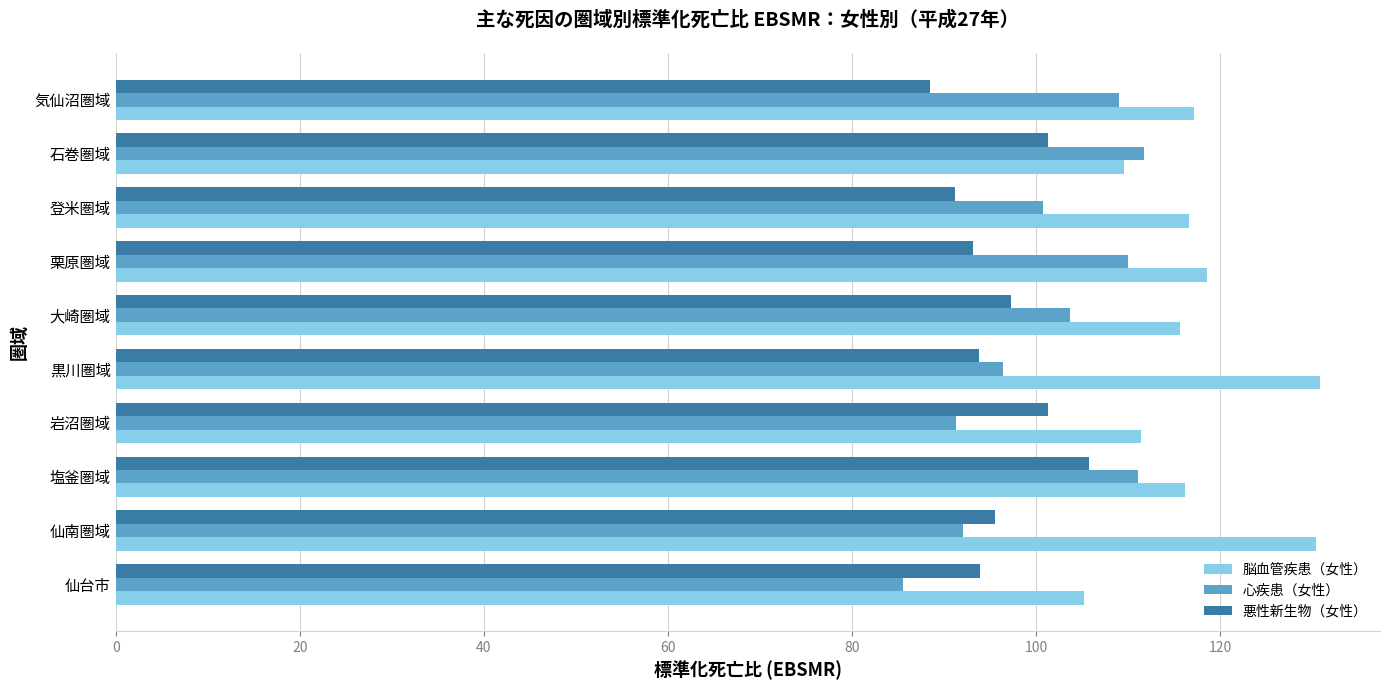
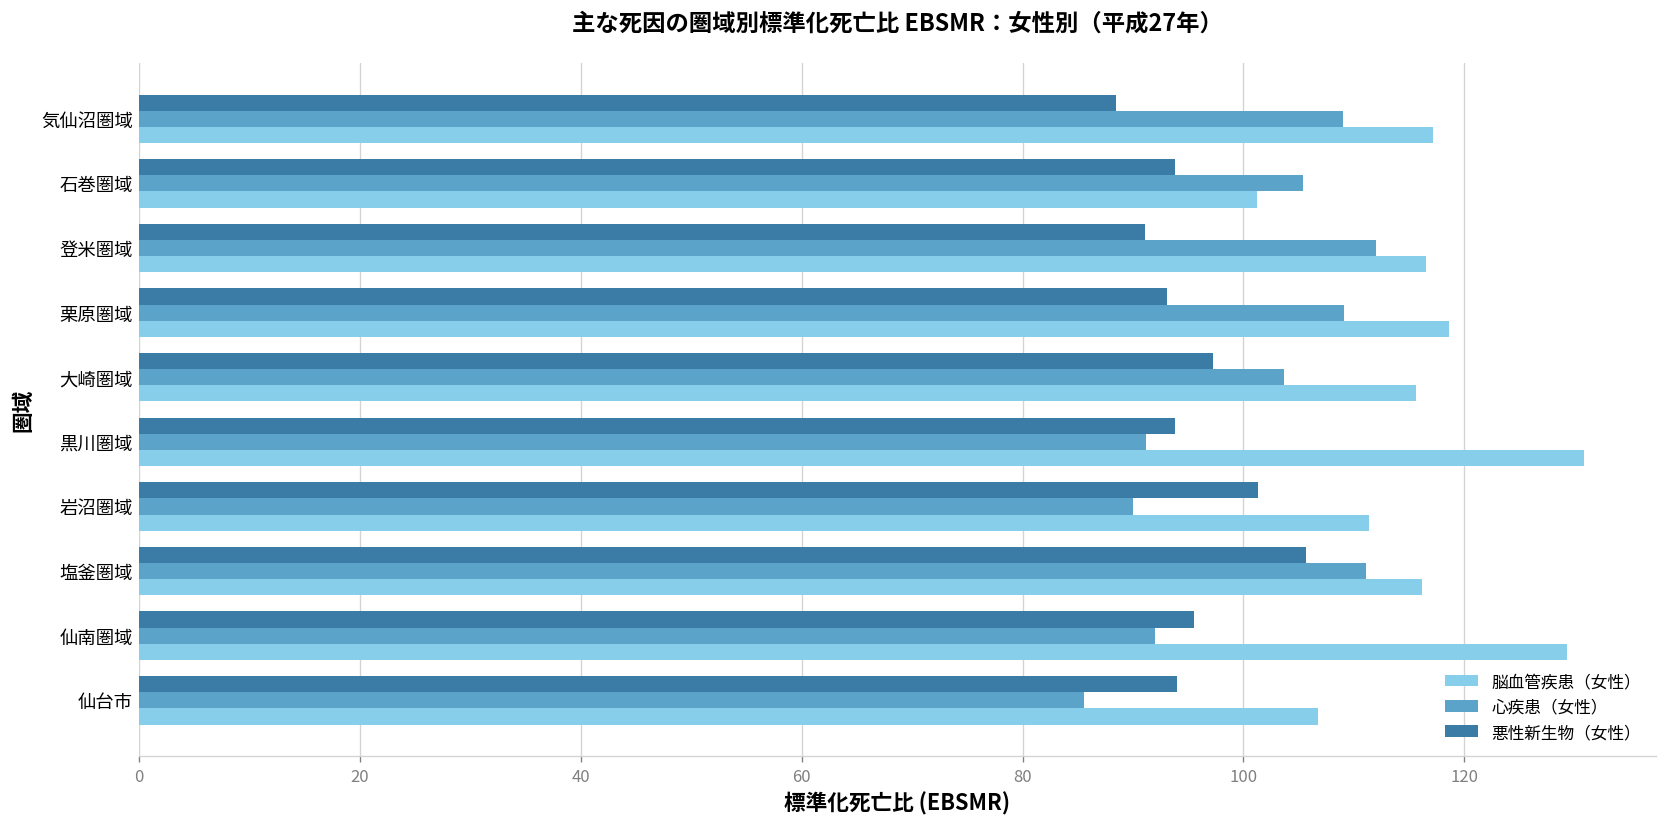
悪性新生物（女性）, 石巻圏域: 101 -> 94
心疾患（女性）, 石巻圏域: 112 -> 105
脳血管疾患（女性）, 石巻圏域: 109 -> 101
心疾患（女性）, 登米圏域: 101 -> 112
心疾患（女性）, 栗原圏域: 110 -> 109
心疾患（女性）, 黒川圏域: 96 -> 91
心疾患（女性）, 岩沼圏域: 91 -> 90
脳血管疾患（女性）, 仙南圏域: 130 -> 129
脳血管疾患（女性）, 仙台市: 105 -> 107
